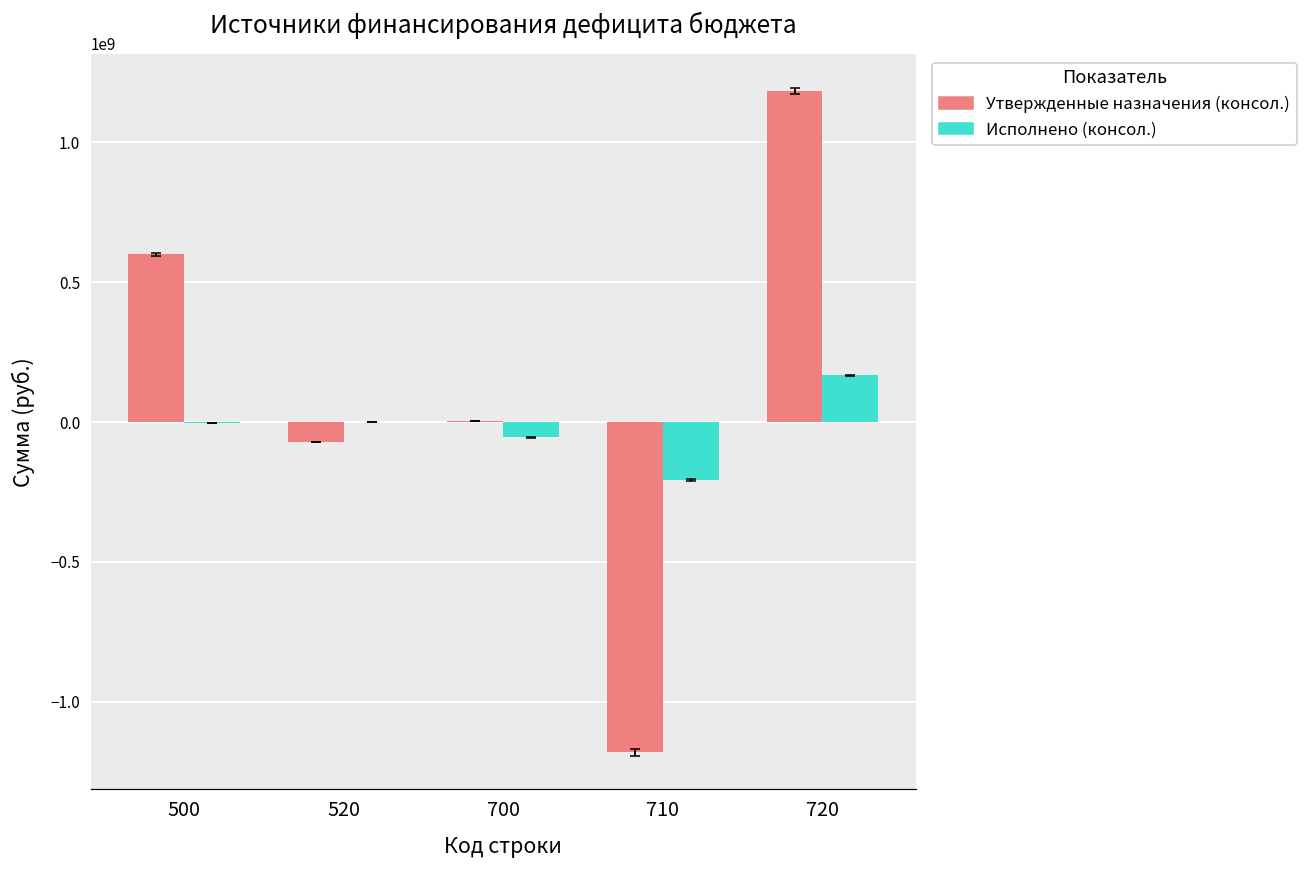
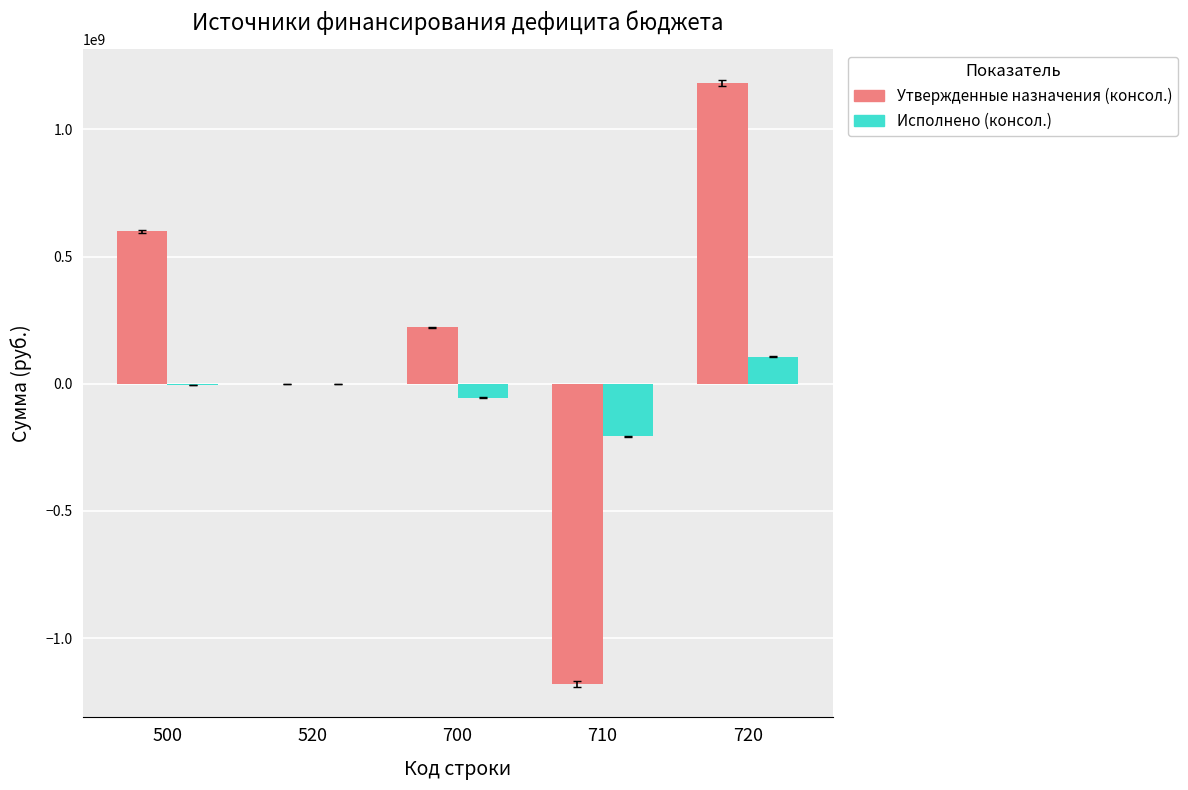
Утвержденные назначения (консол.), 520: -70000000 -> 0
Утвержденные назначения (консол.), 700: 0 -> 220000000
Исполнено (консол.), 720: 170000000 -> 110000000
